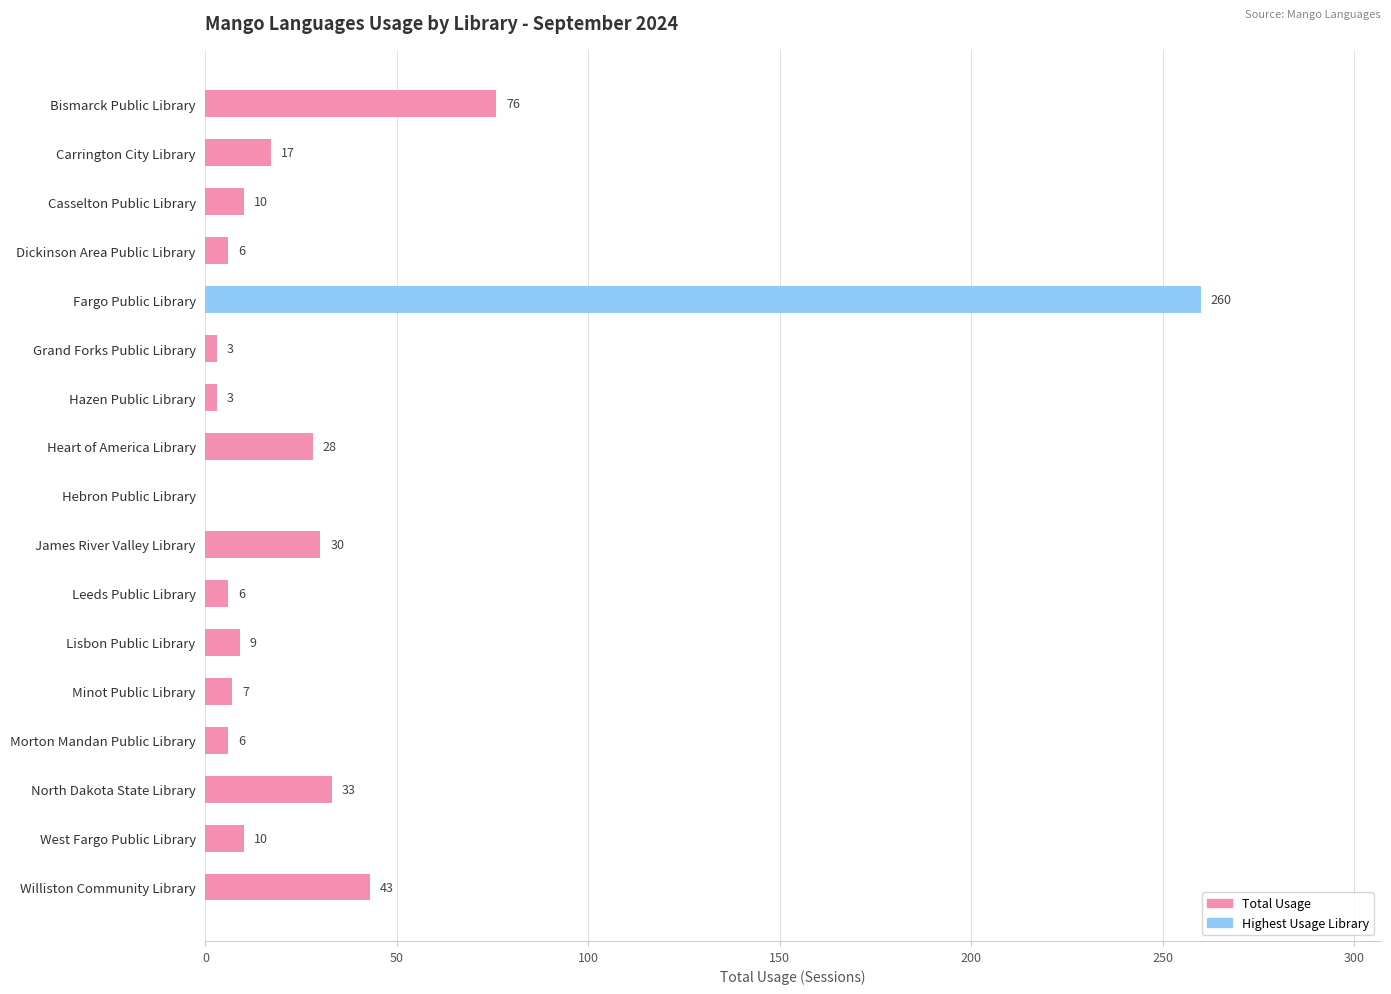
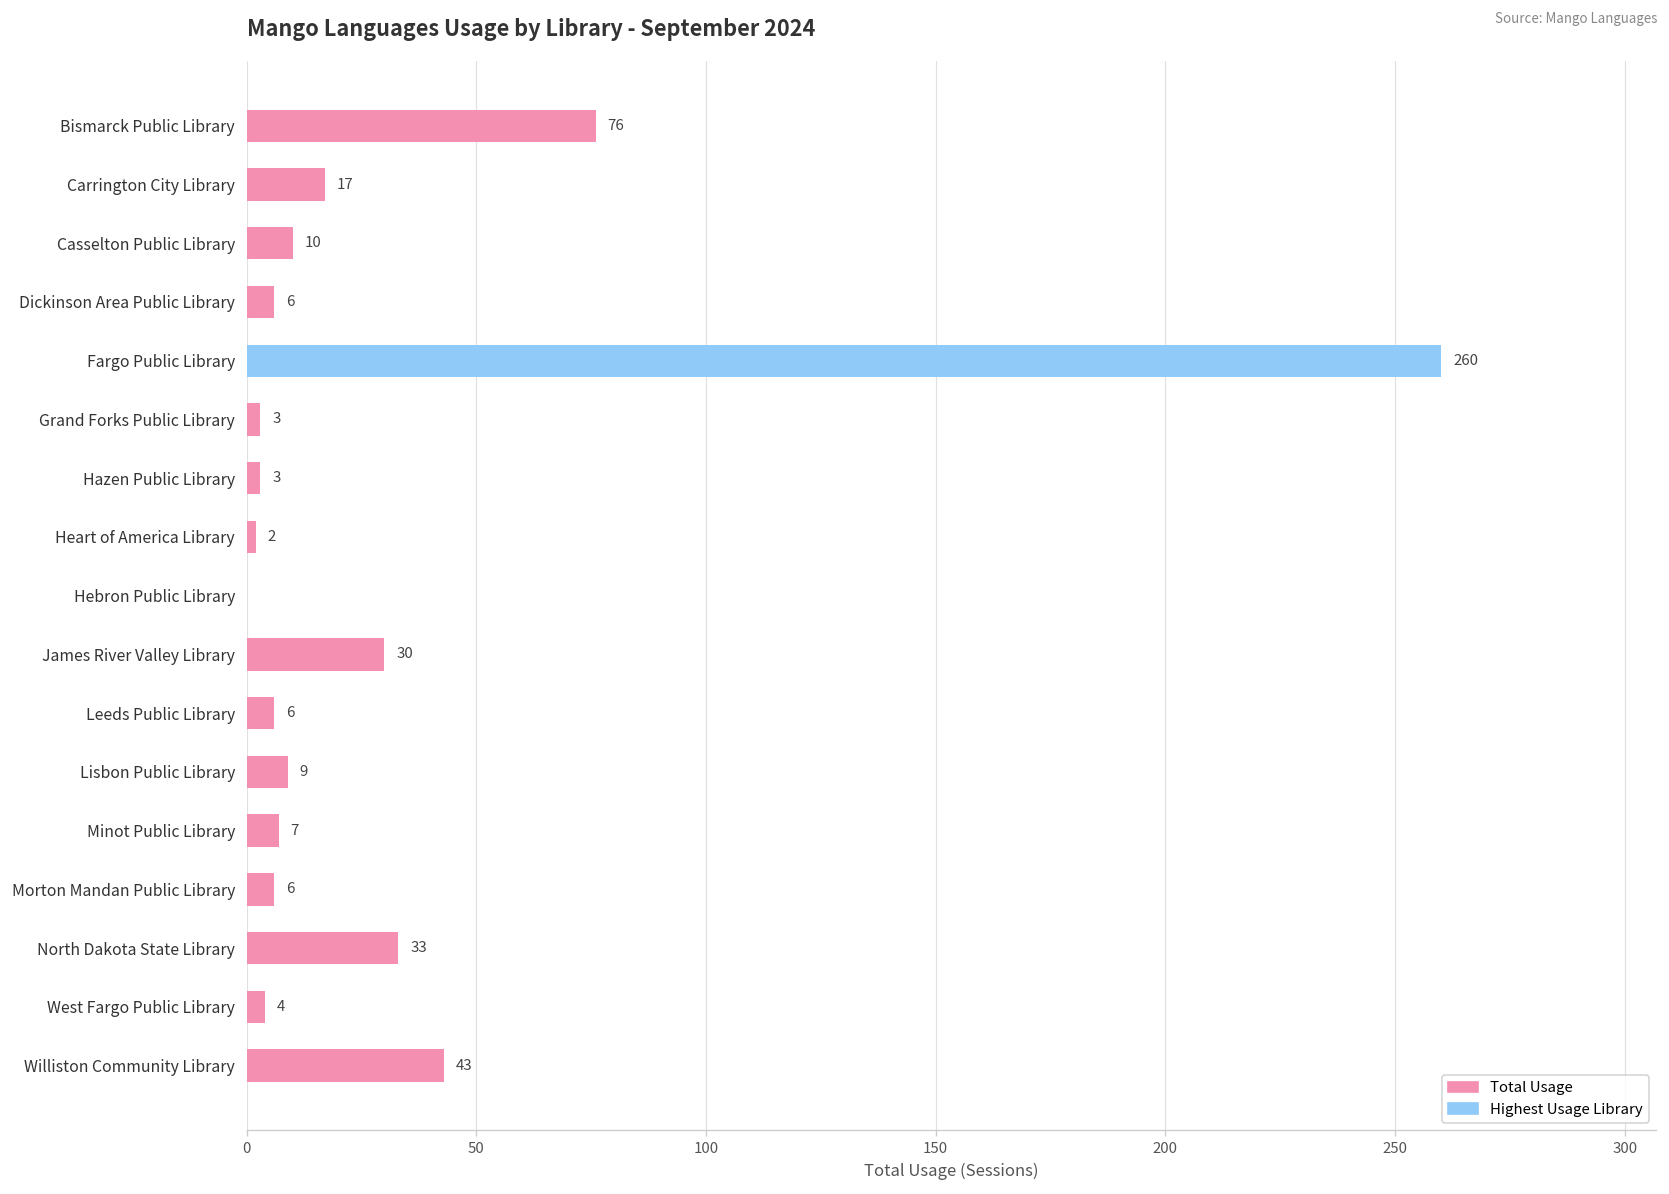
Heart of America Library: 28 -> 2
West Fargo Public Library: 10 -> 4
